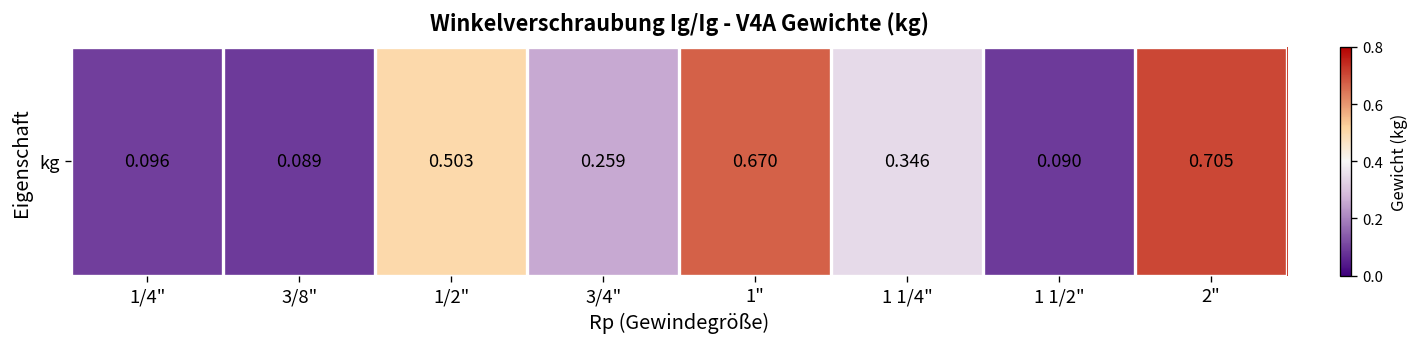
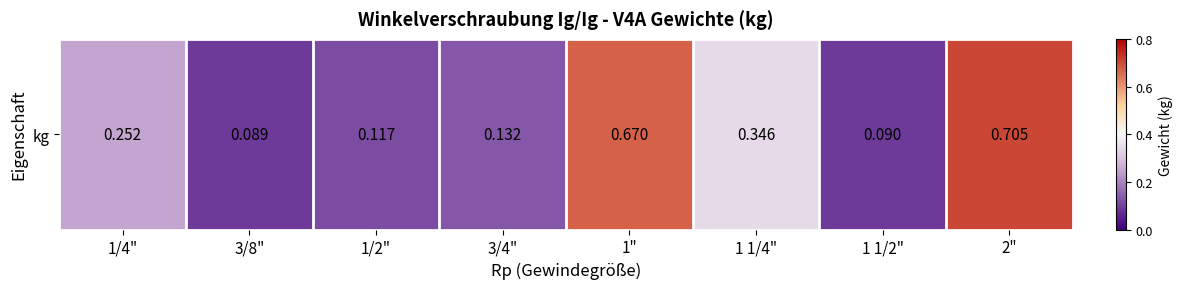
kg, 1/4": 0.096 -> 0.252
kg, 1/2": 0.503 -> 0.117
kg, 3/4": 0.259 -> 0.132
